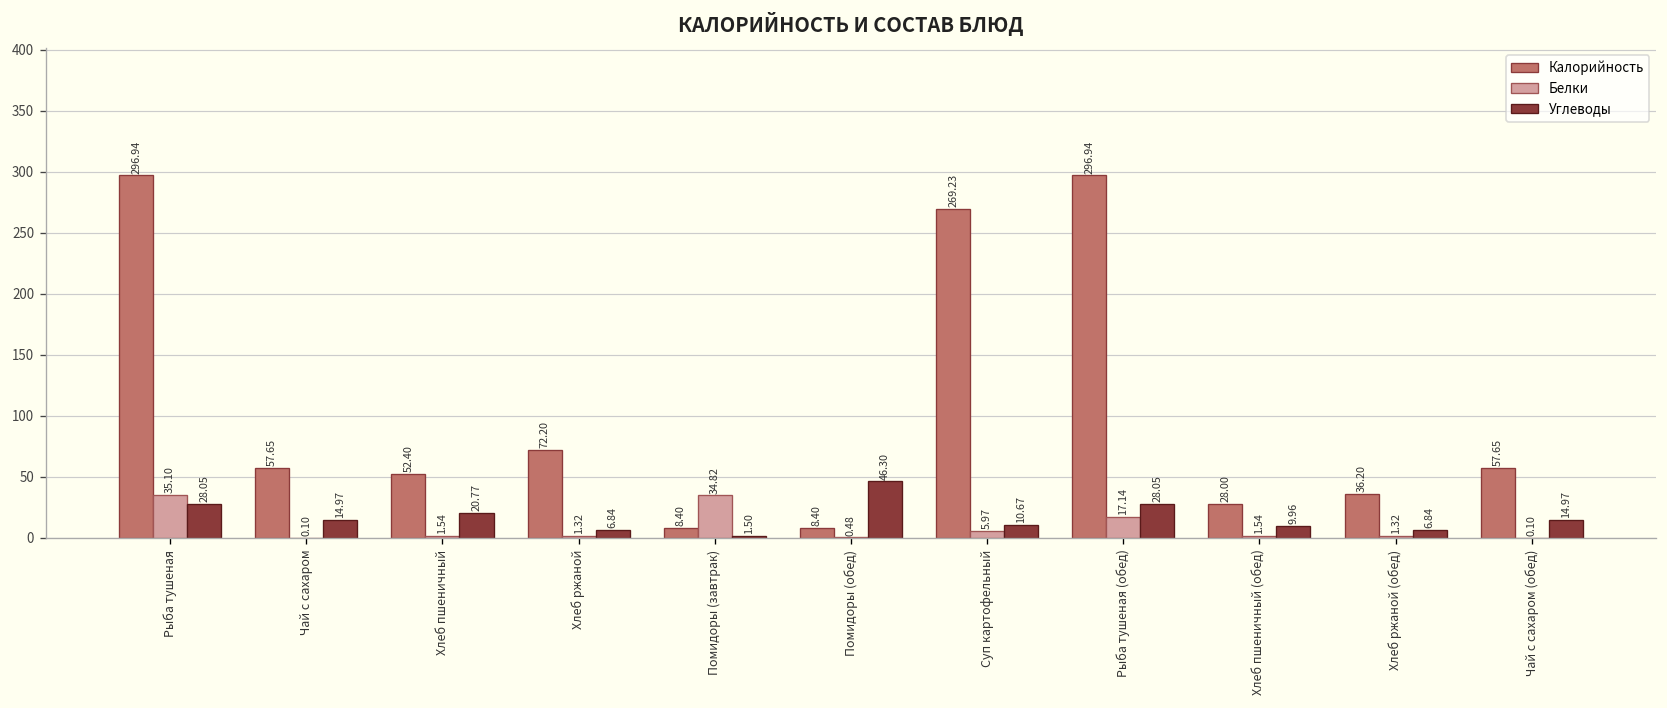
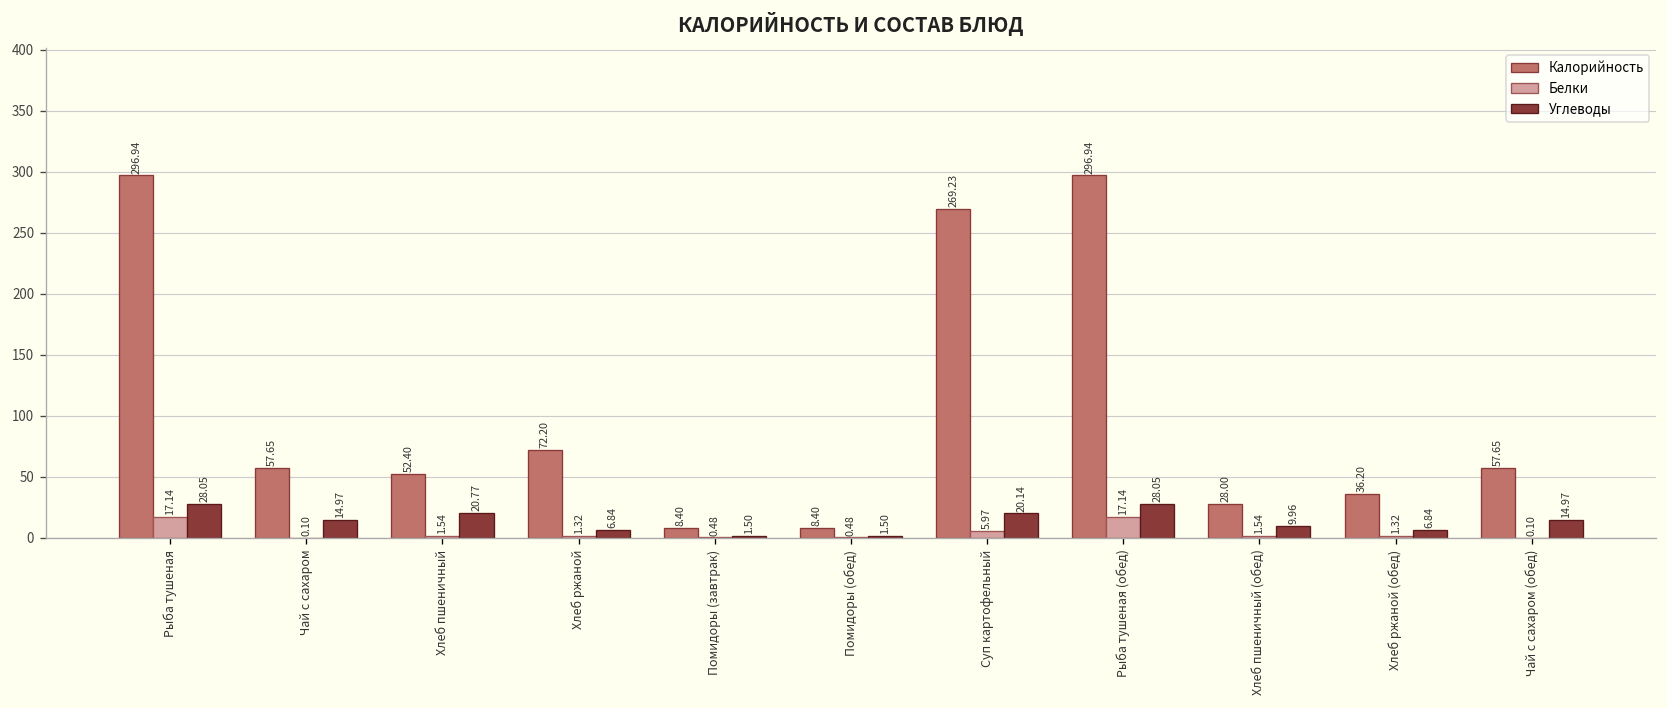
Белки, Рыба тушеная: 35.10 -> 17.14
Белки, Помидоры (завтрак): 34.82 -> 0.48
Углеводы, Помидоры (обед): 46.30 -> 1.50
Углеводы, Суп картофельный: 10.67 -> 20.14
